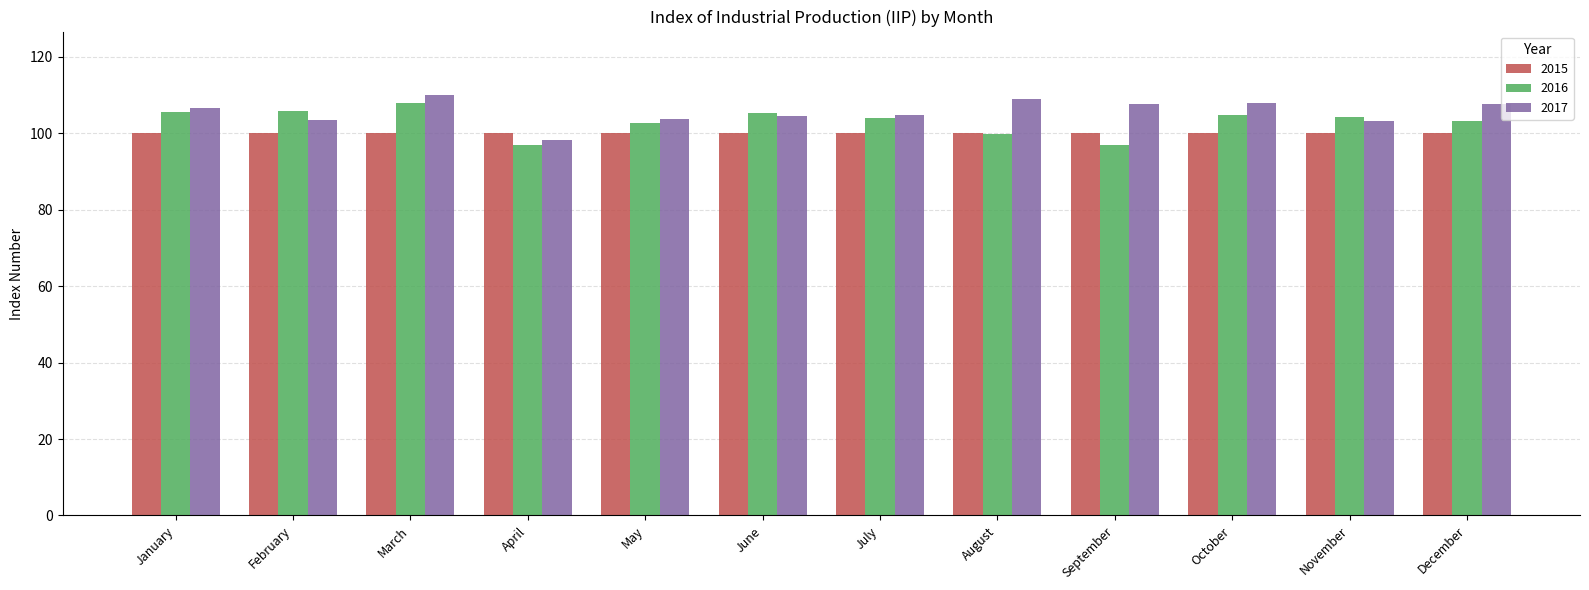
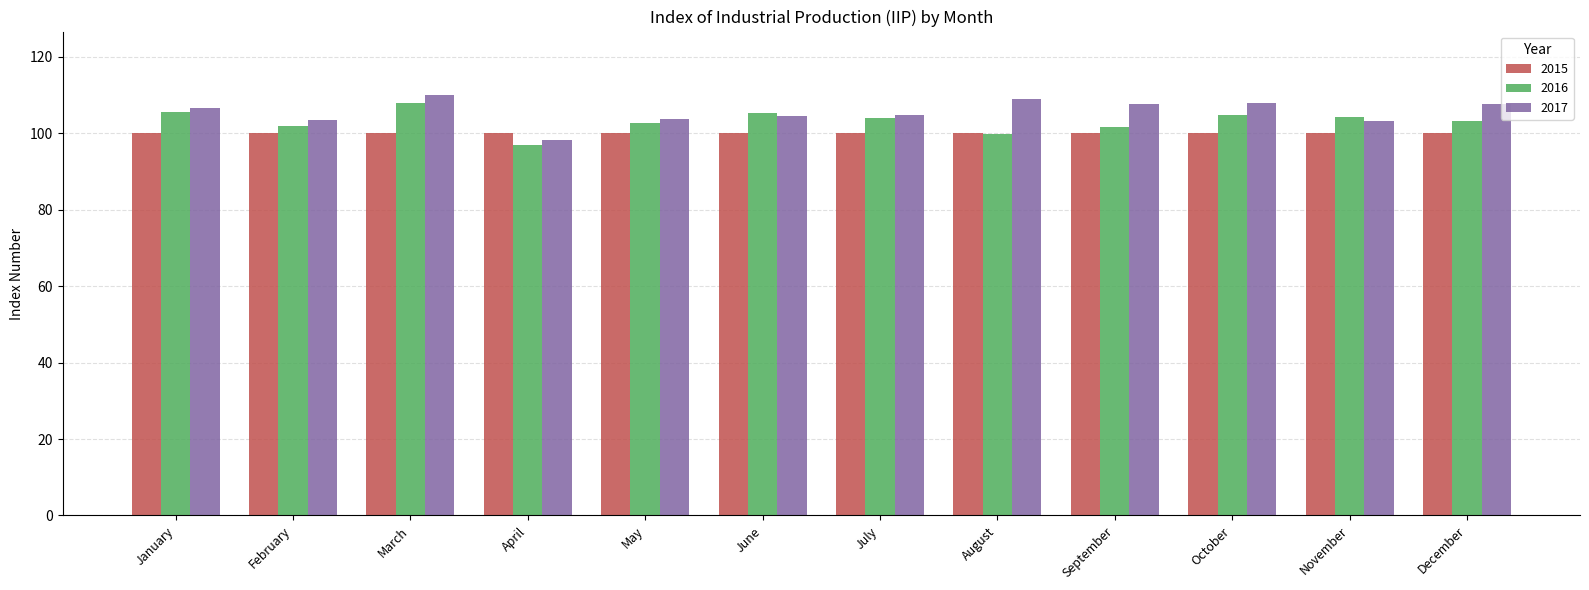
2016, February: 106 -> 102
2016, September: 97 -> 102
